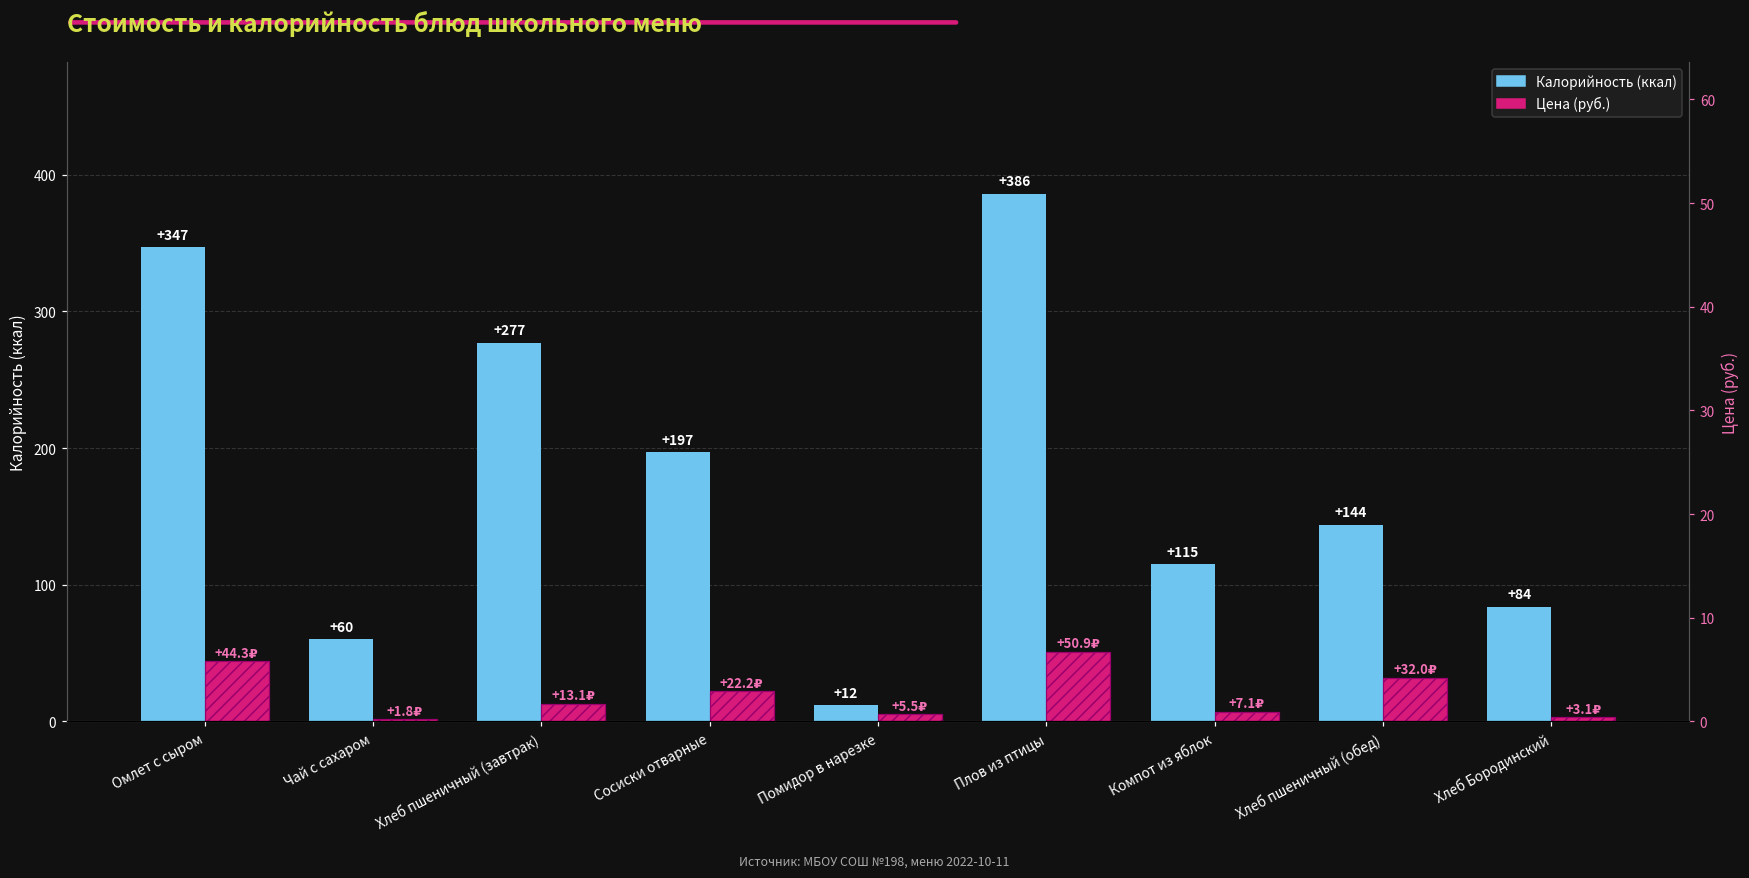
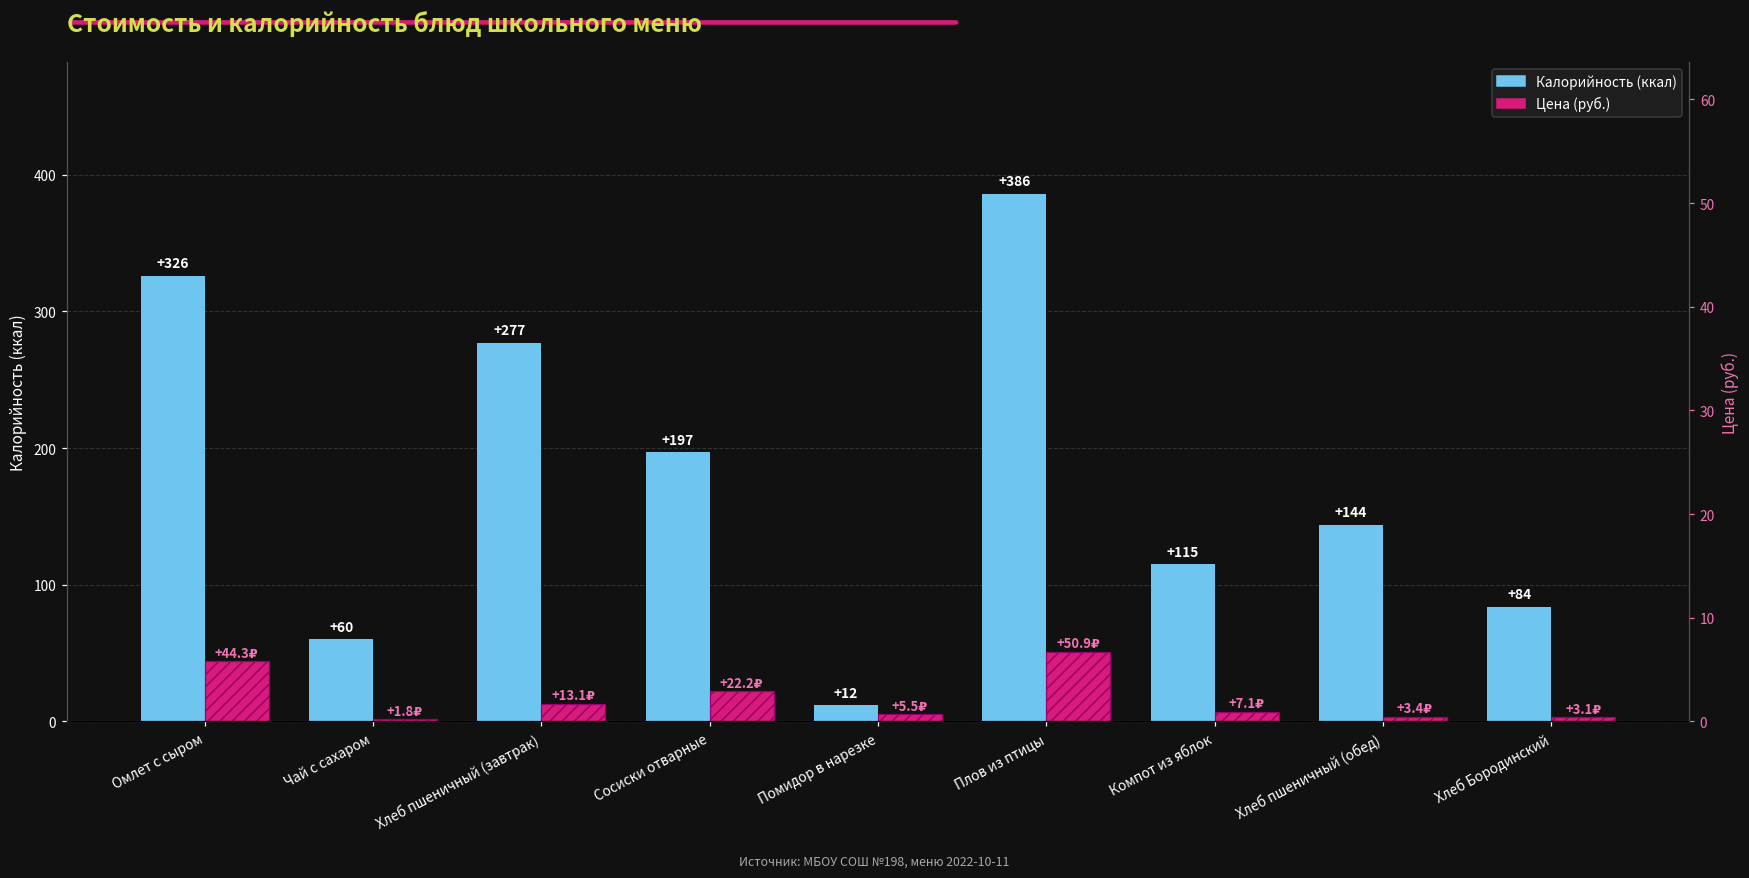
Калорийность (ккал), Омлет с сыром: +347 -> +326
Цена (руб.), Хлеб пшеничный (обед): +32.0₽ -> +3.4₽
